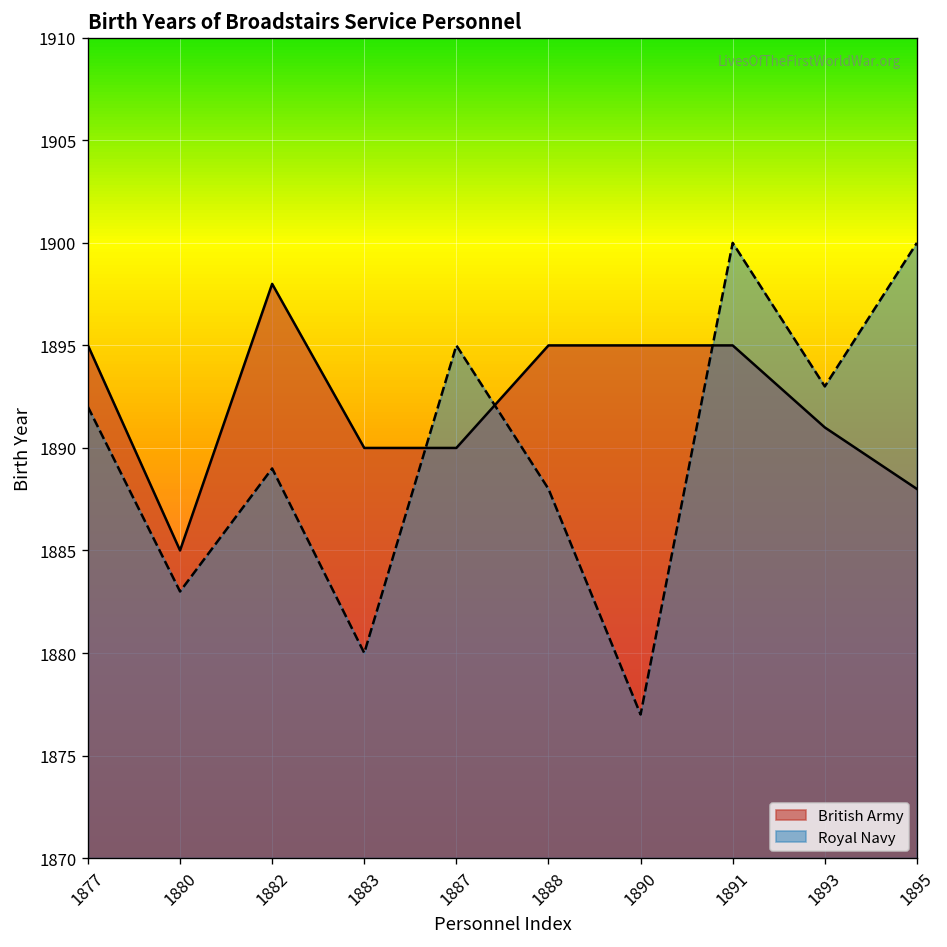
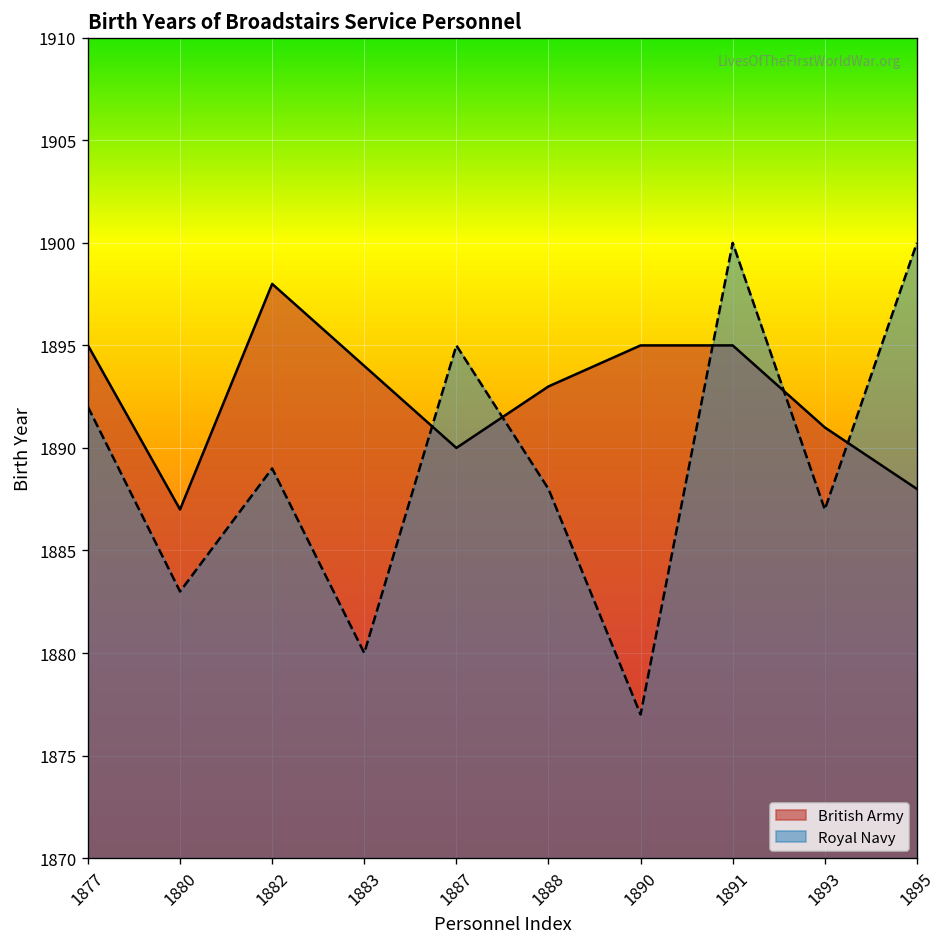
British Army, 1880: 1885 -> 1887
British Army, 1883: 1890 -> 1894
British Army, 1888: 1895 -> 1893
Royal Navy, 1893: 1893 -> 1887
